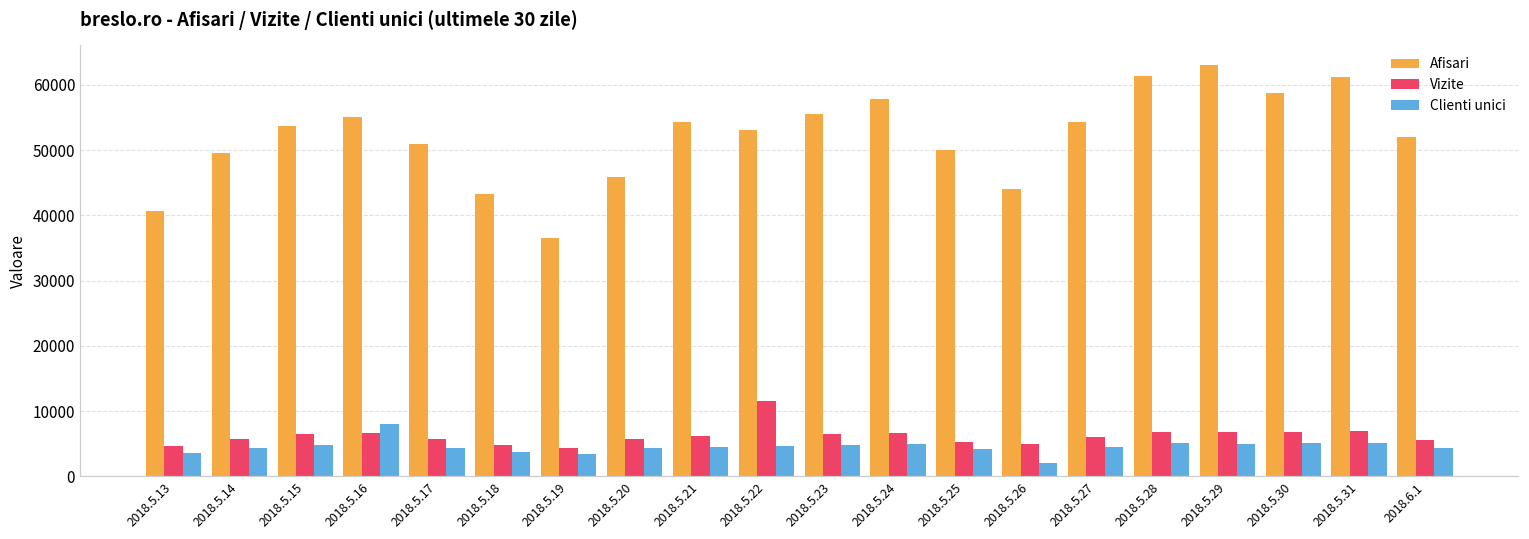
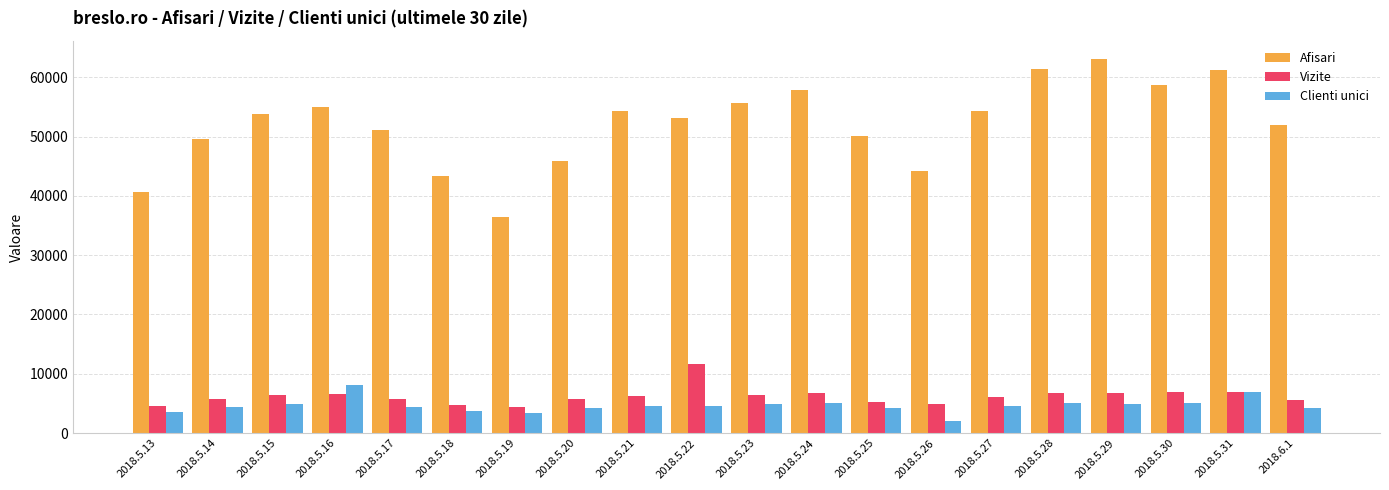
Clienti unici, 2018.5.31: 5000 -> 7000
